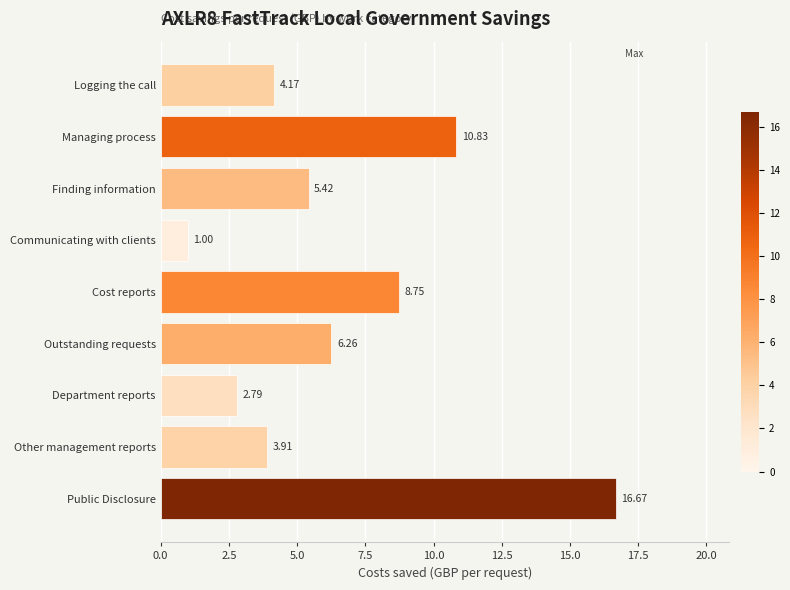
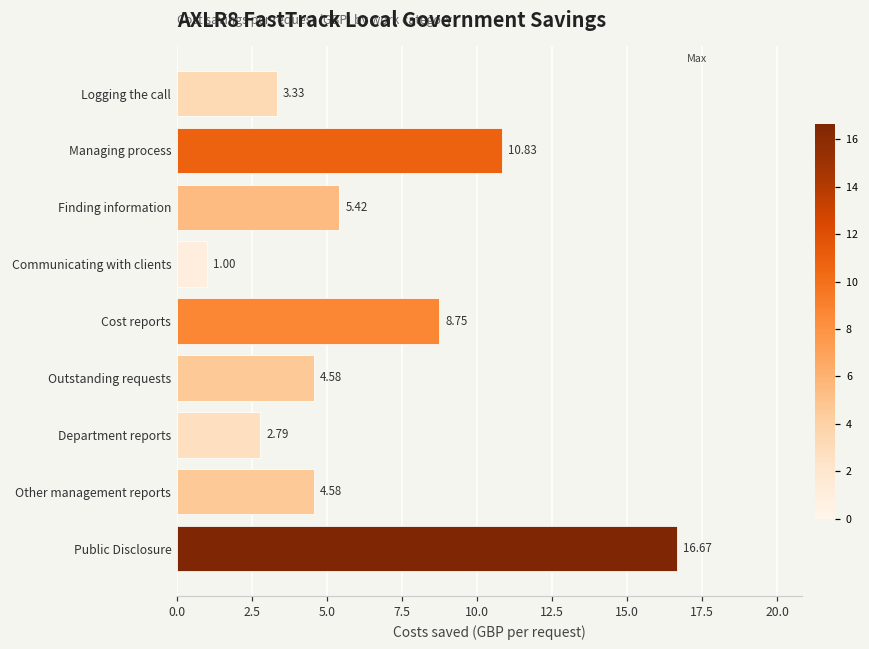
Logging the call: 4.17 -> 3.33
Outstanding requests: 6.26 -> 4.58
Other management reports: 3.91 -> 4.58
